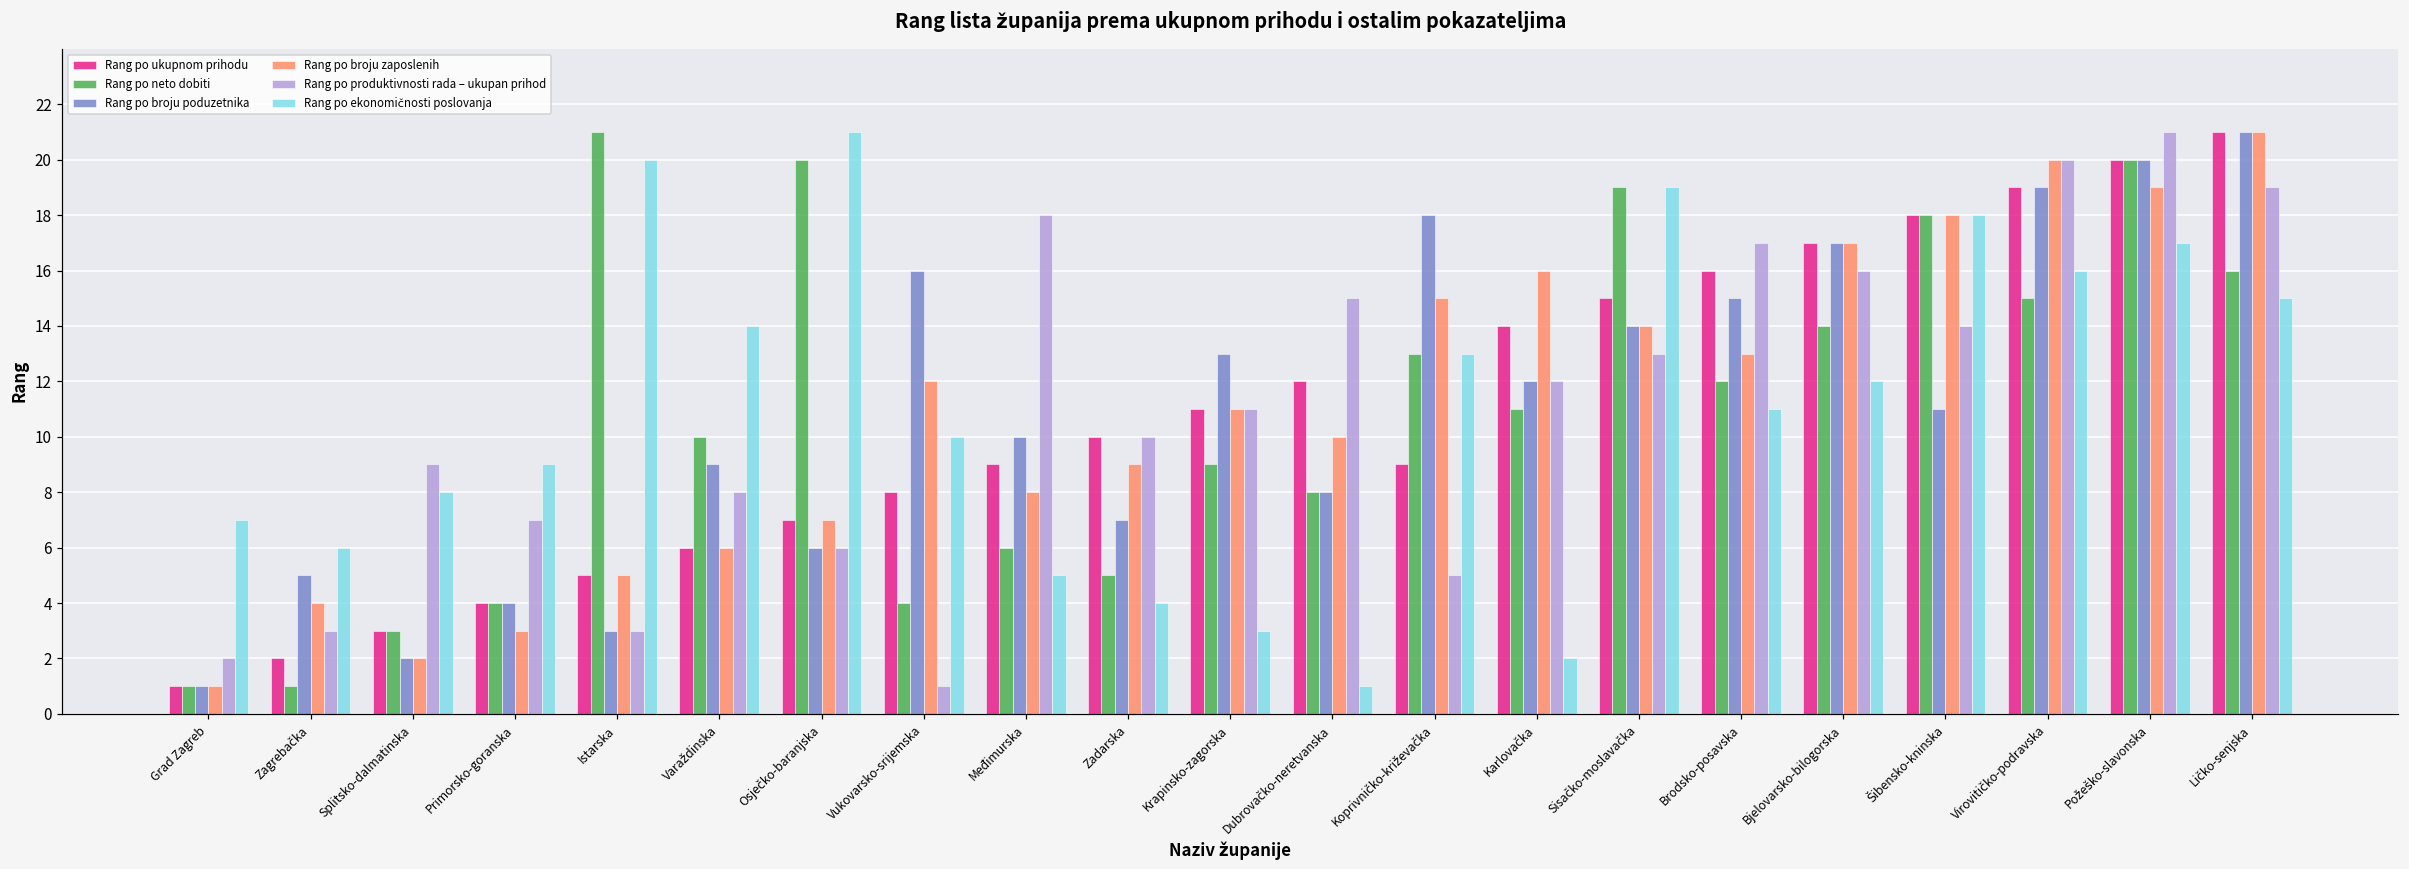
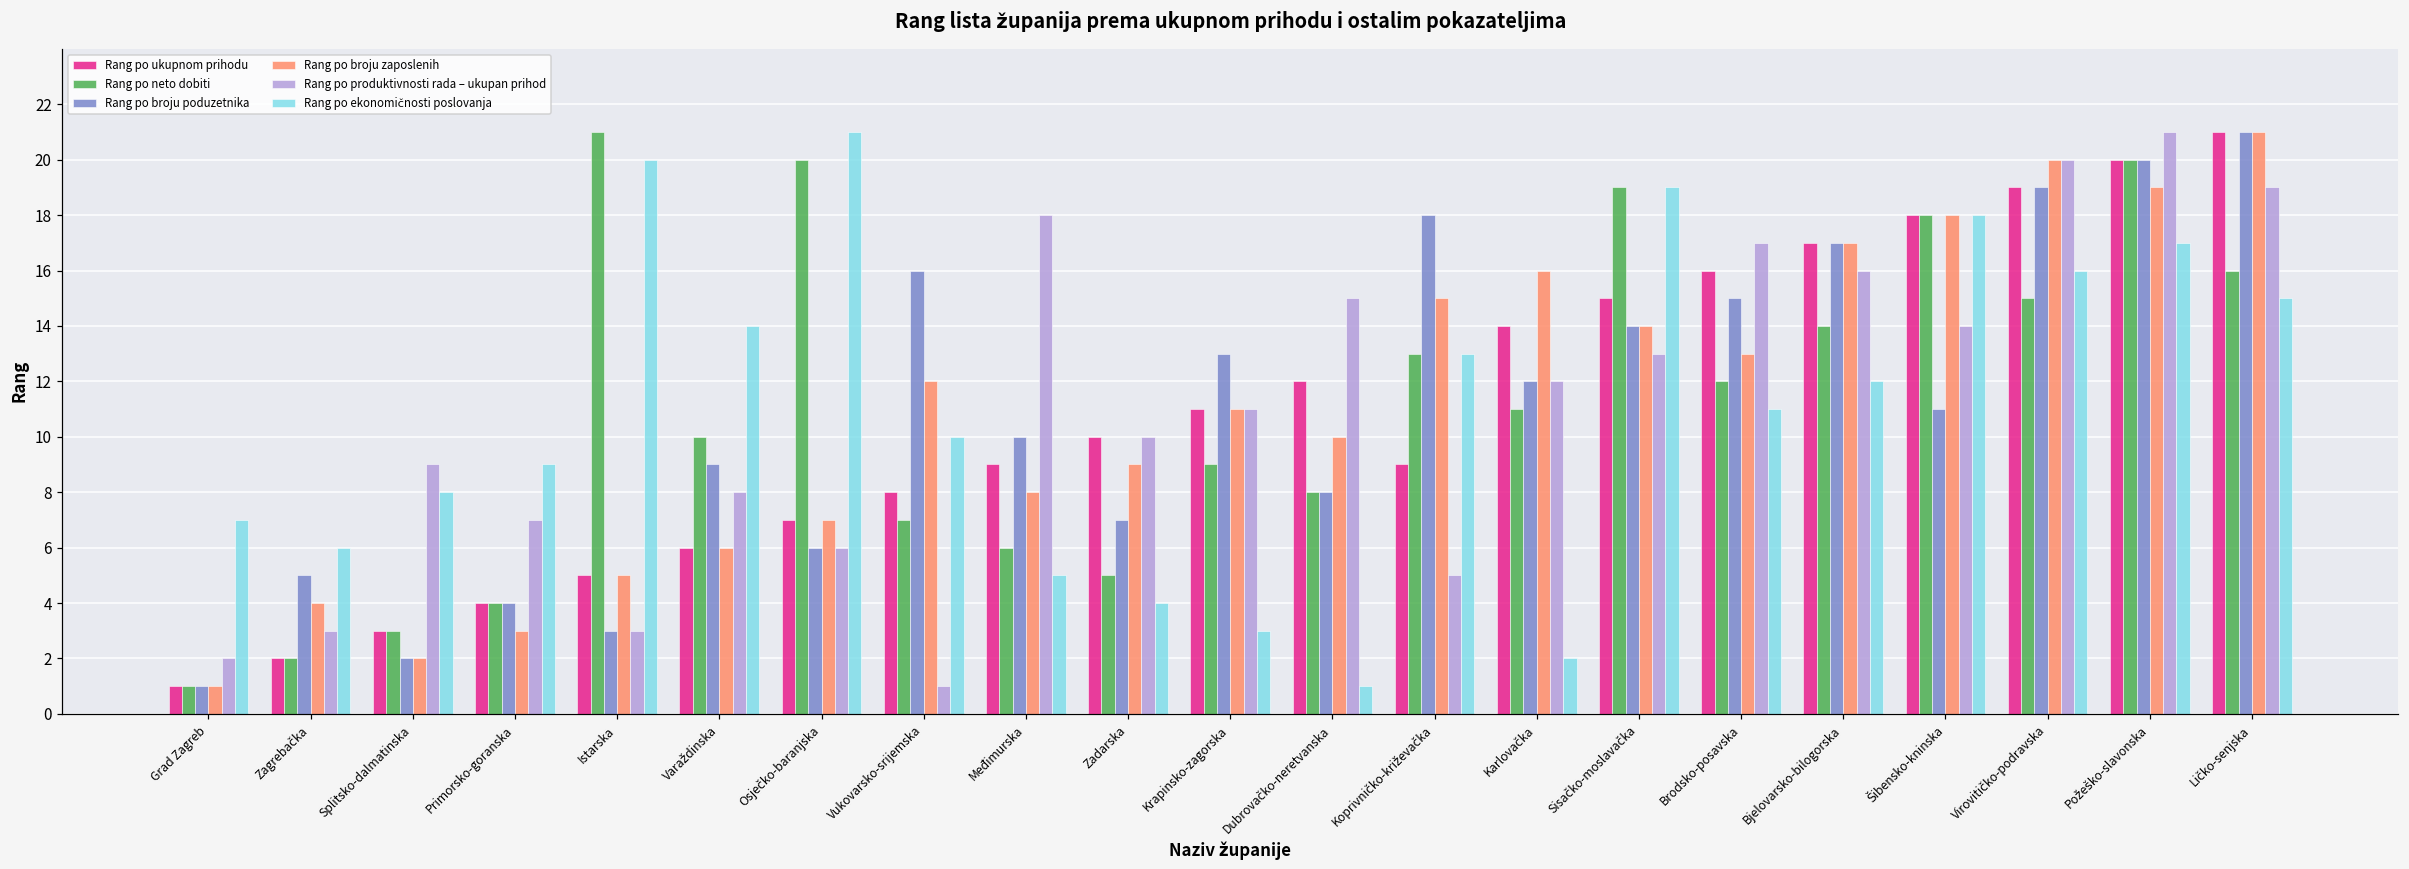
Rang po neto dobiti, Zagrebačka: 1 -> 2
Rang po neto dobiti, Vukovarsko-srijemska: 4 -> 7
